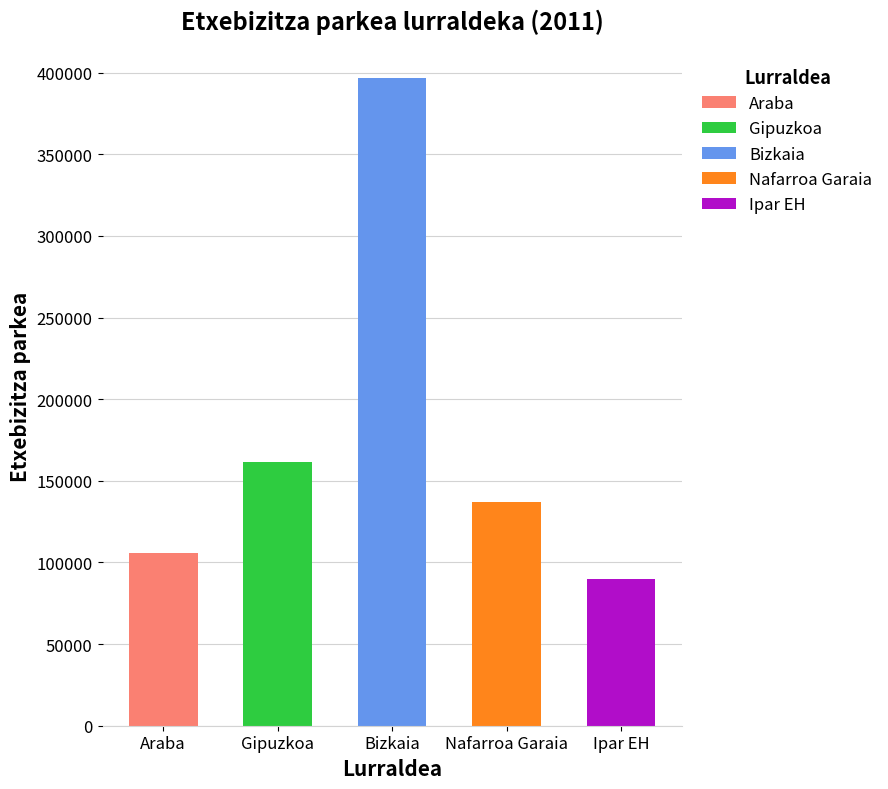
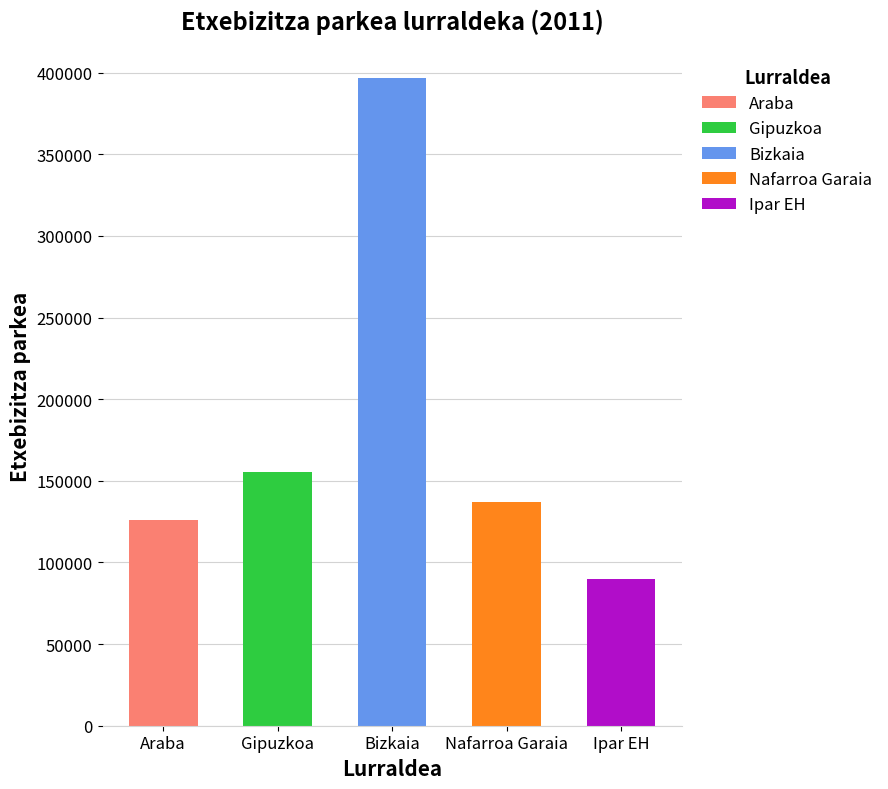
Araba: 106000 -> 126000
Gipuzkoa: 162000 -> 155000
